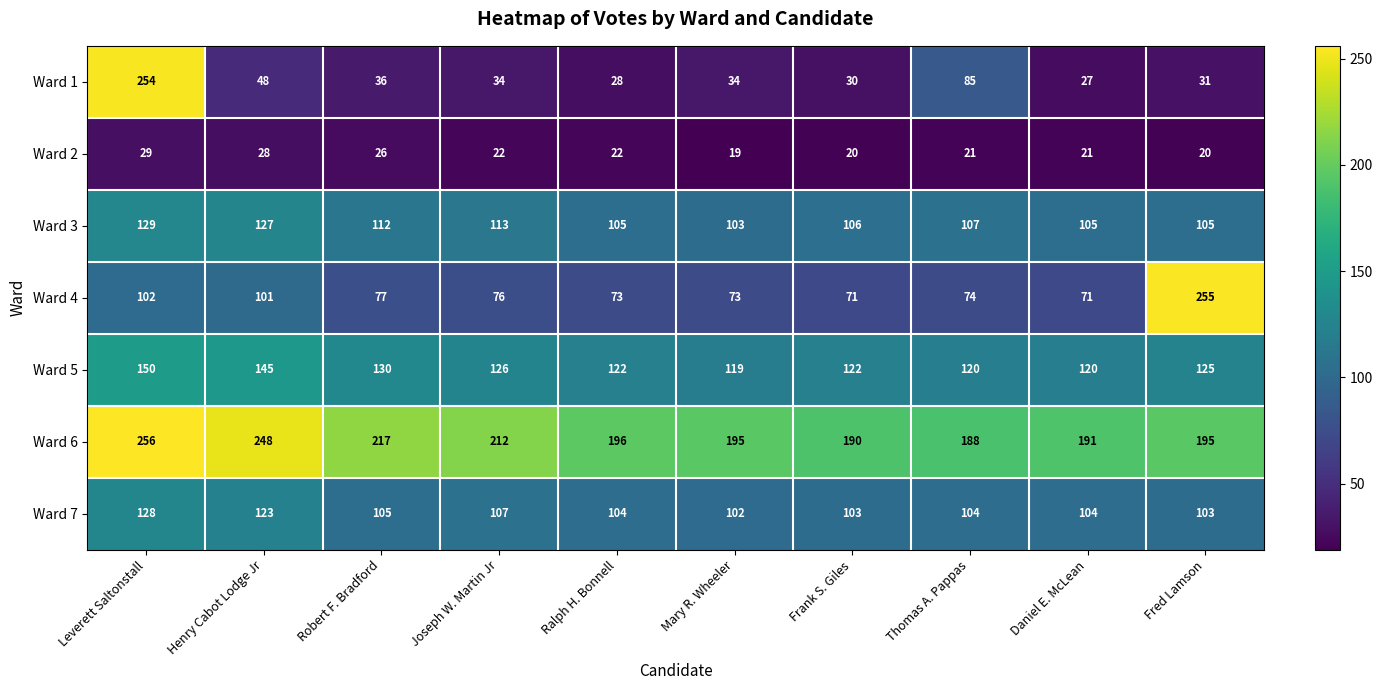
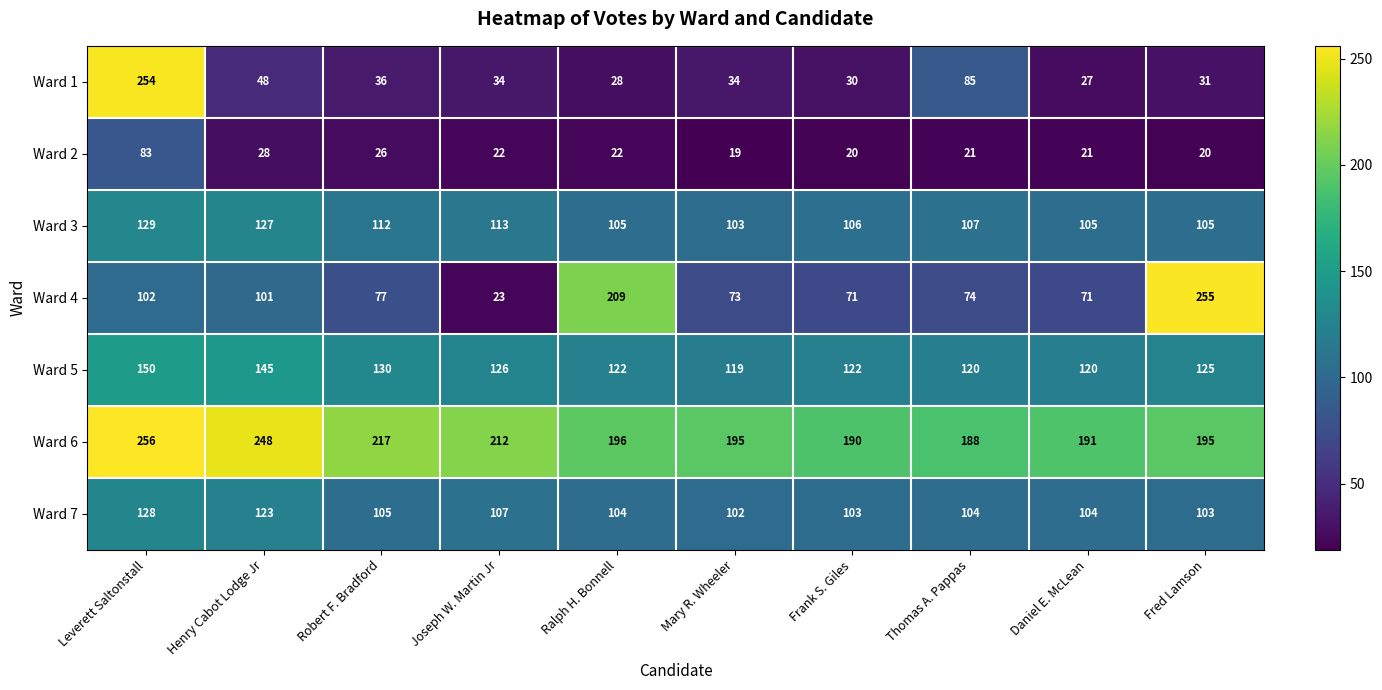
Ward 2, Leverett Saltonstall: 29 -> 83
Ward 4, Joseph W. Martin Jr: 76 -> 23
Ward 4, Ralph H. Bonnell: 73 -> 209
